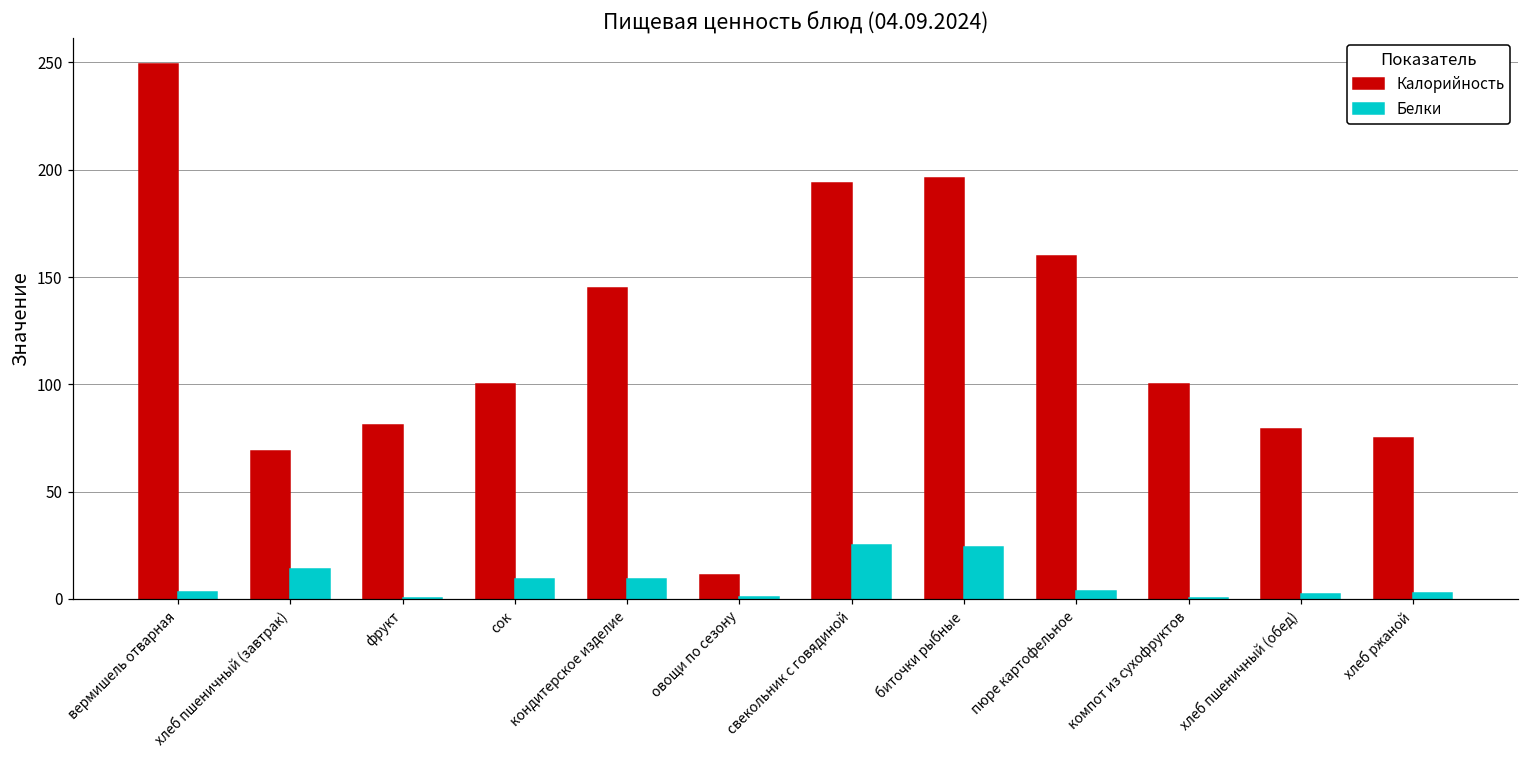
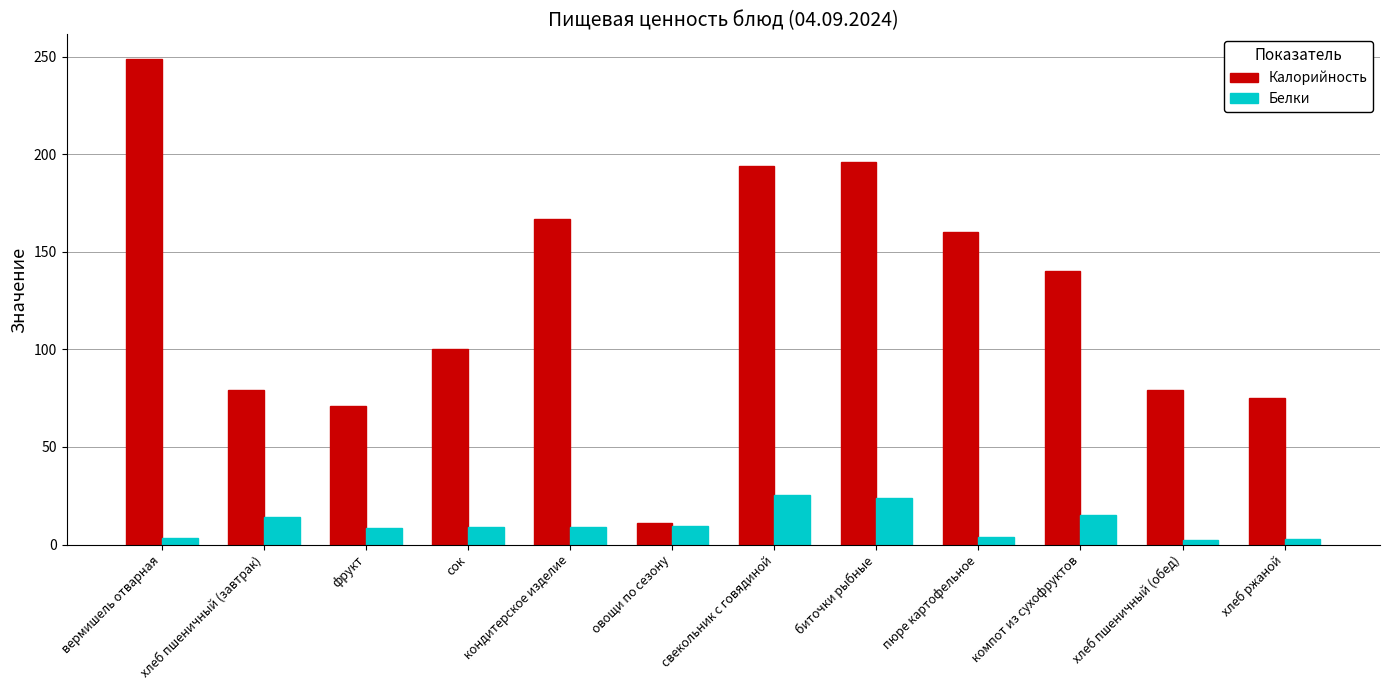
Калорийность, хлеб пшеничный (завтрак): 69 -> 79
Калорийность, фрукт: 81 -> 71
Белки, фрукт: 1 -> 9
Калорийность, кондитерское изделие: 145 -> 167
Белки, овощи по сезону: 1 -> 10
Калорийность, компот из сухофруктов: 100 -> 140
Белки, компот из сухофруктов: 0 -> 15
